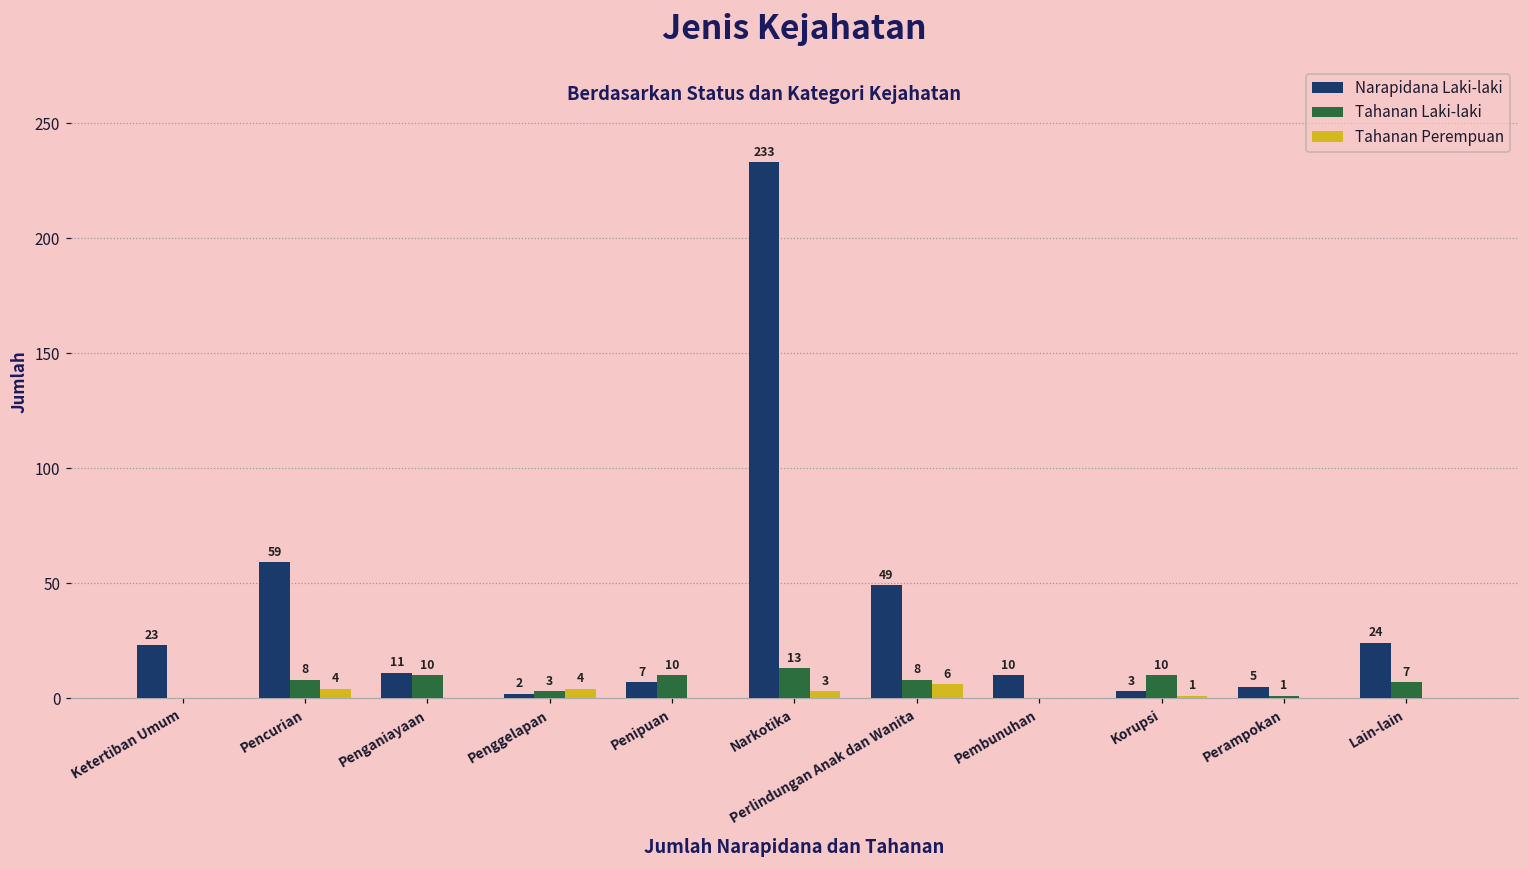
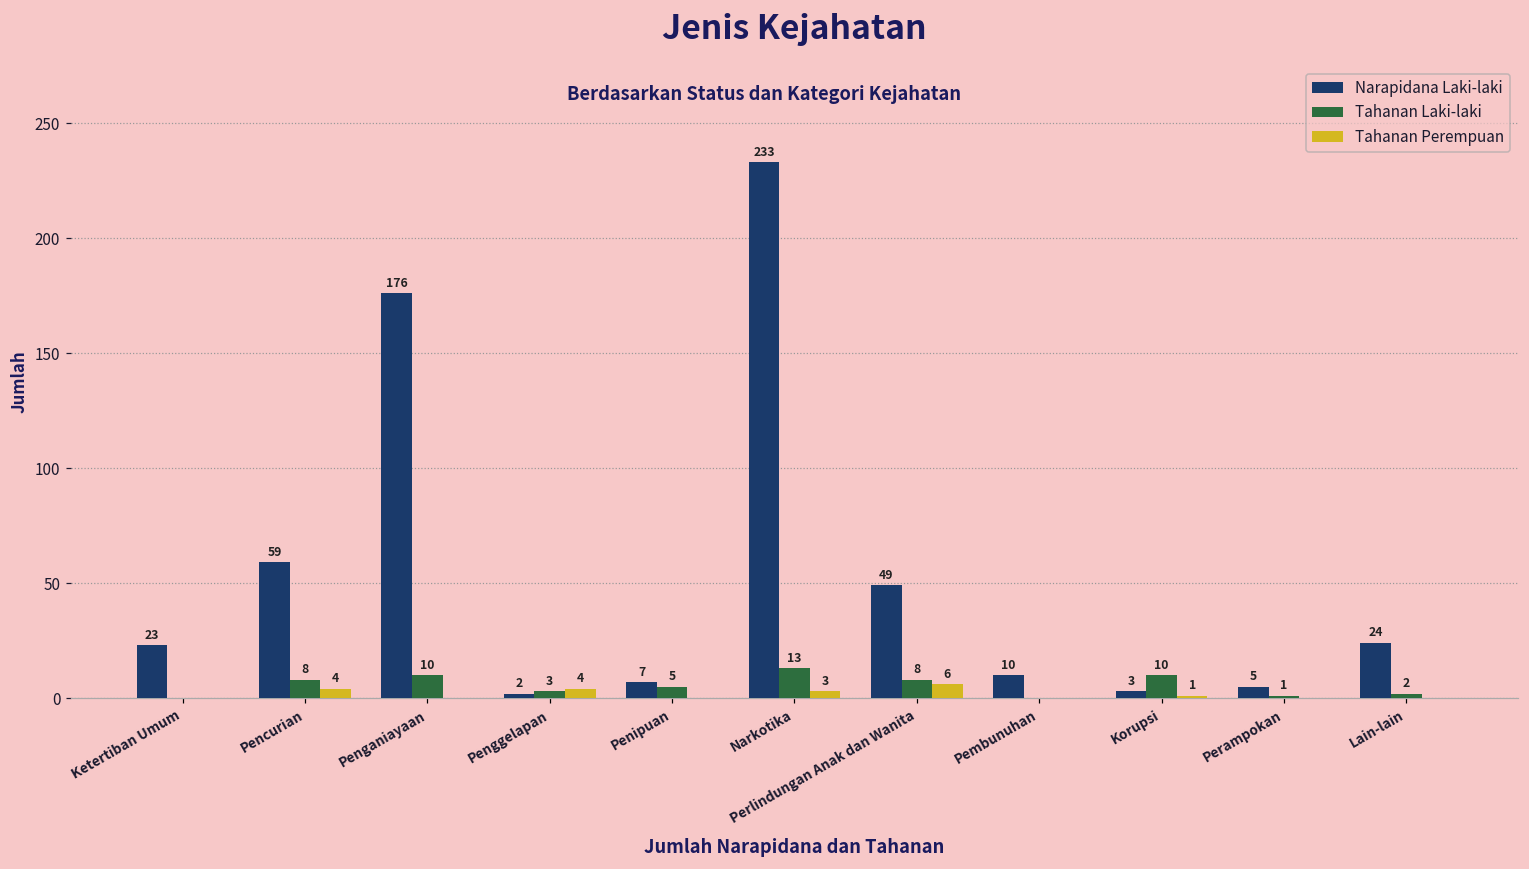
Narapidana Laki-laki, Penganiayaan: 11 -> 176
Tahanan Laki-laki, Penipuan: 10 -> 5
Tahanan Laki-laki, Lain-lain: 7 -> 2
